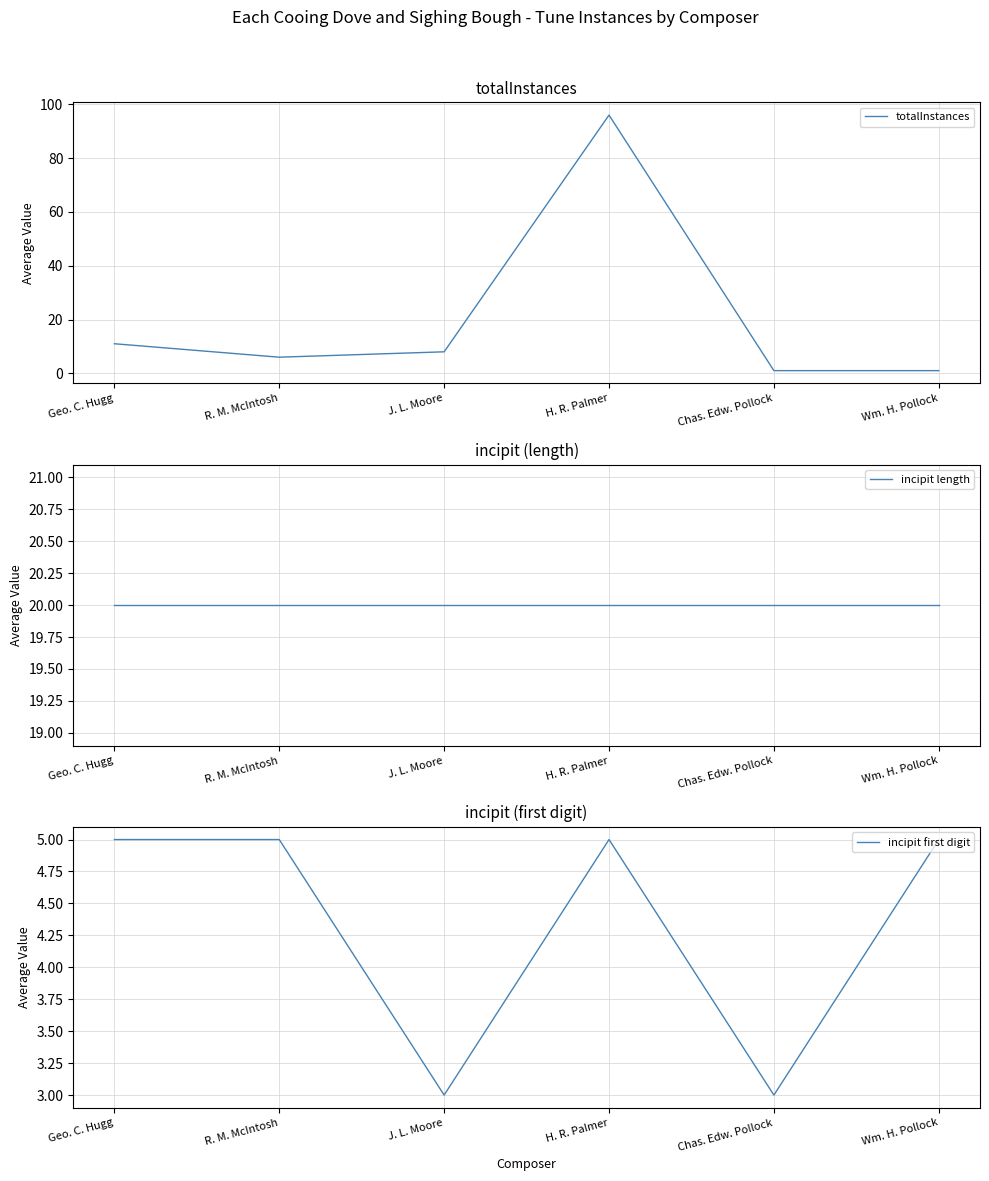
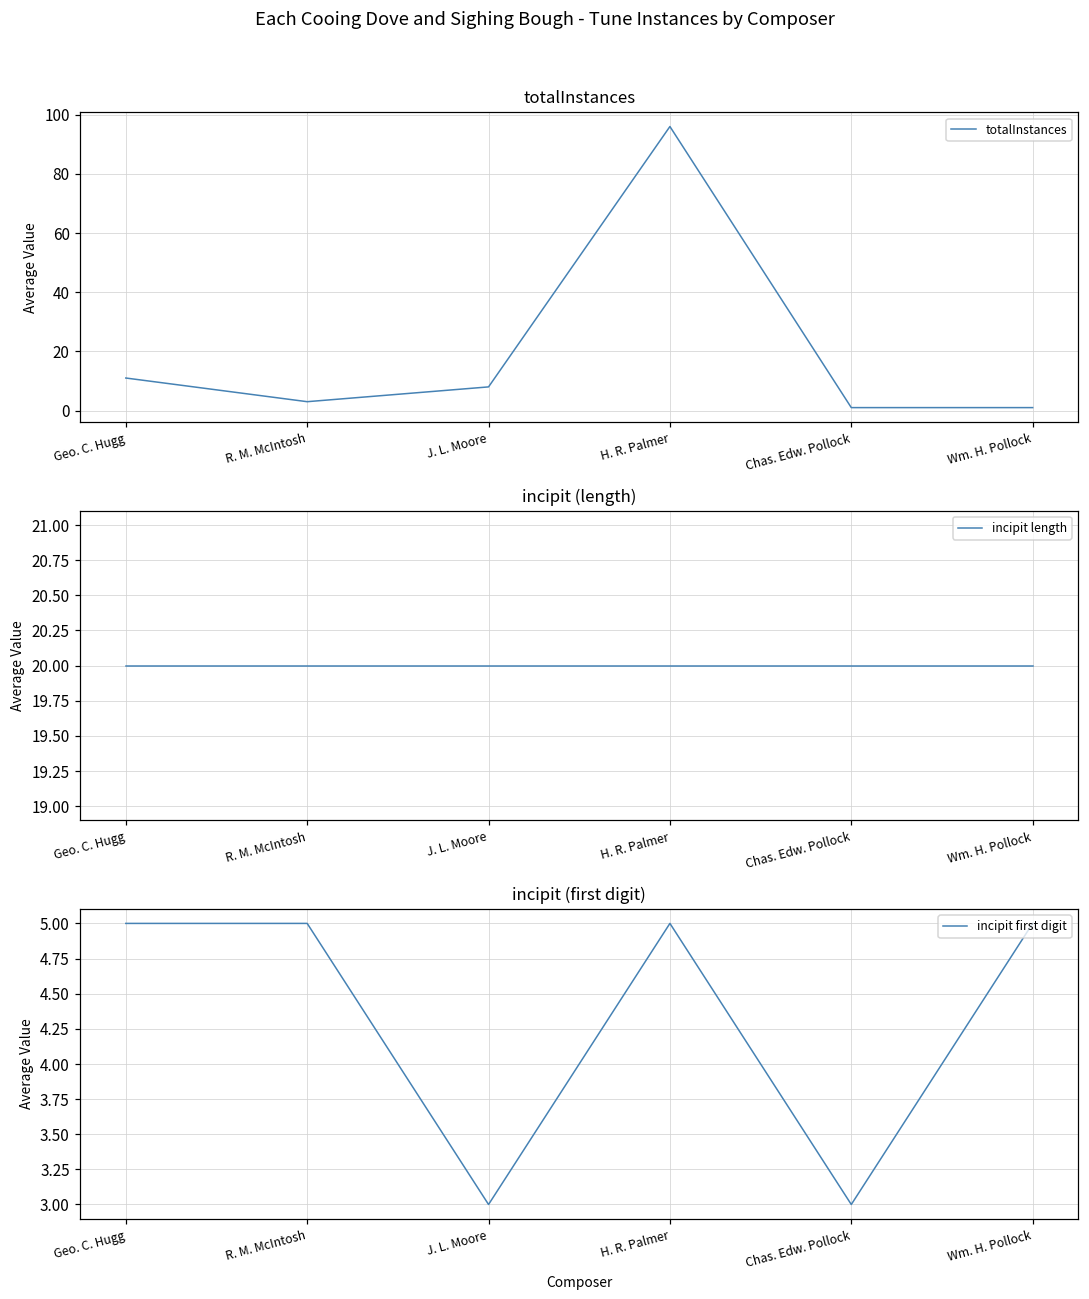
totalInstances, R. M. McIntosh: 6 -> 3
